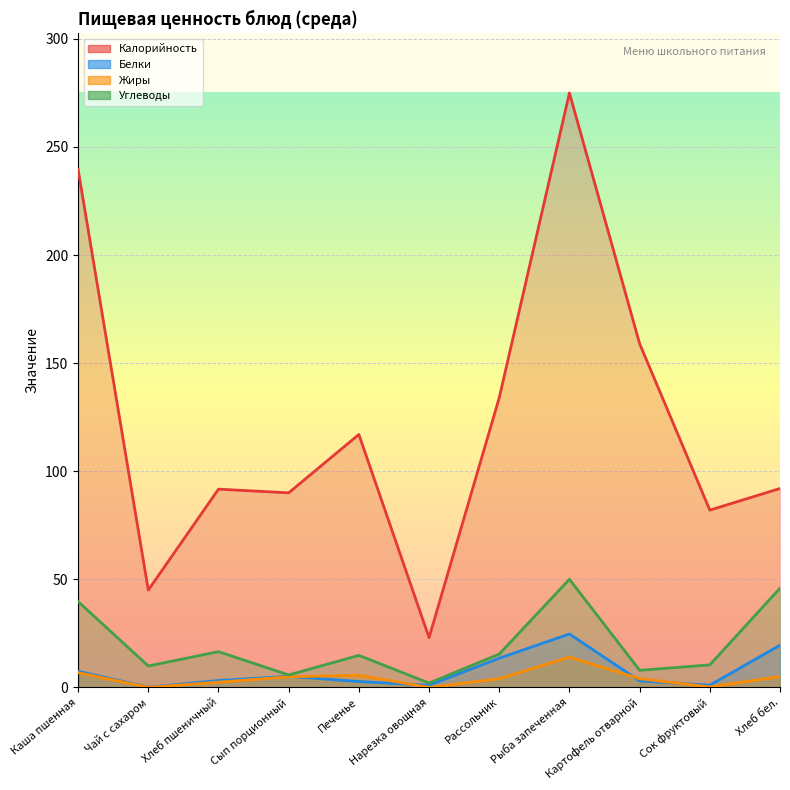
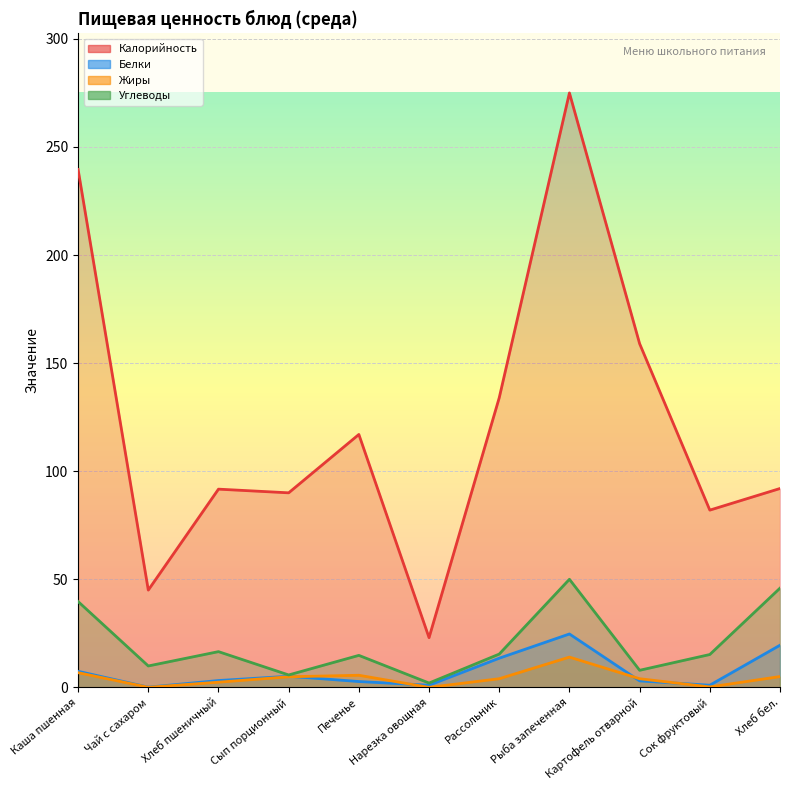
Углеводы, Сок фруктовый: 10 -> 15
